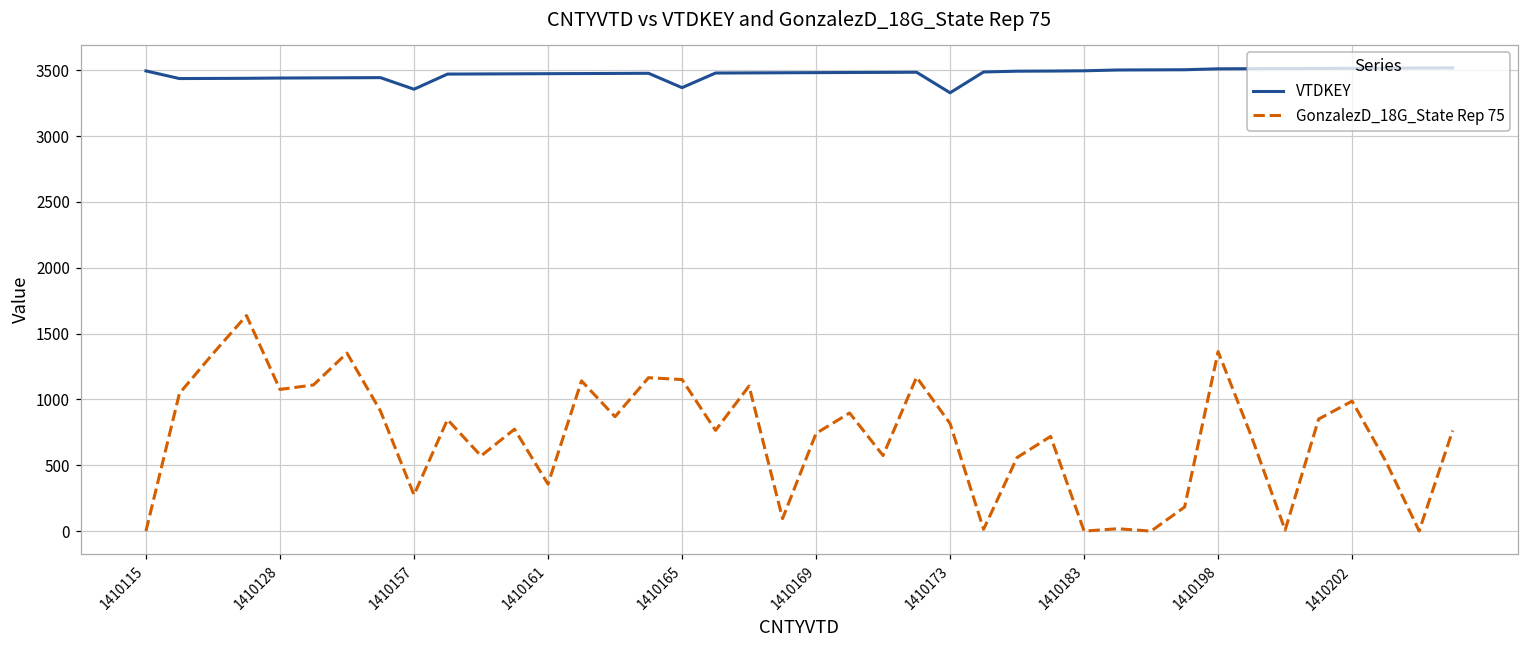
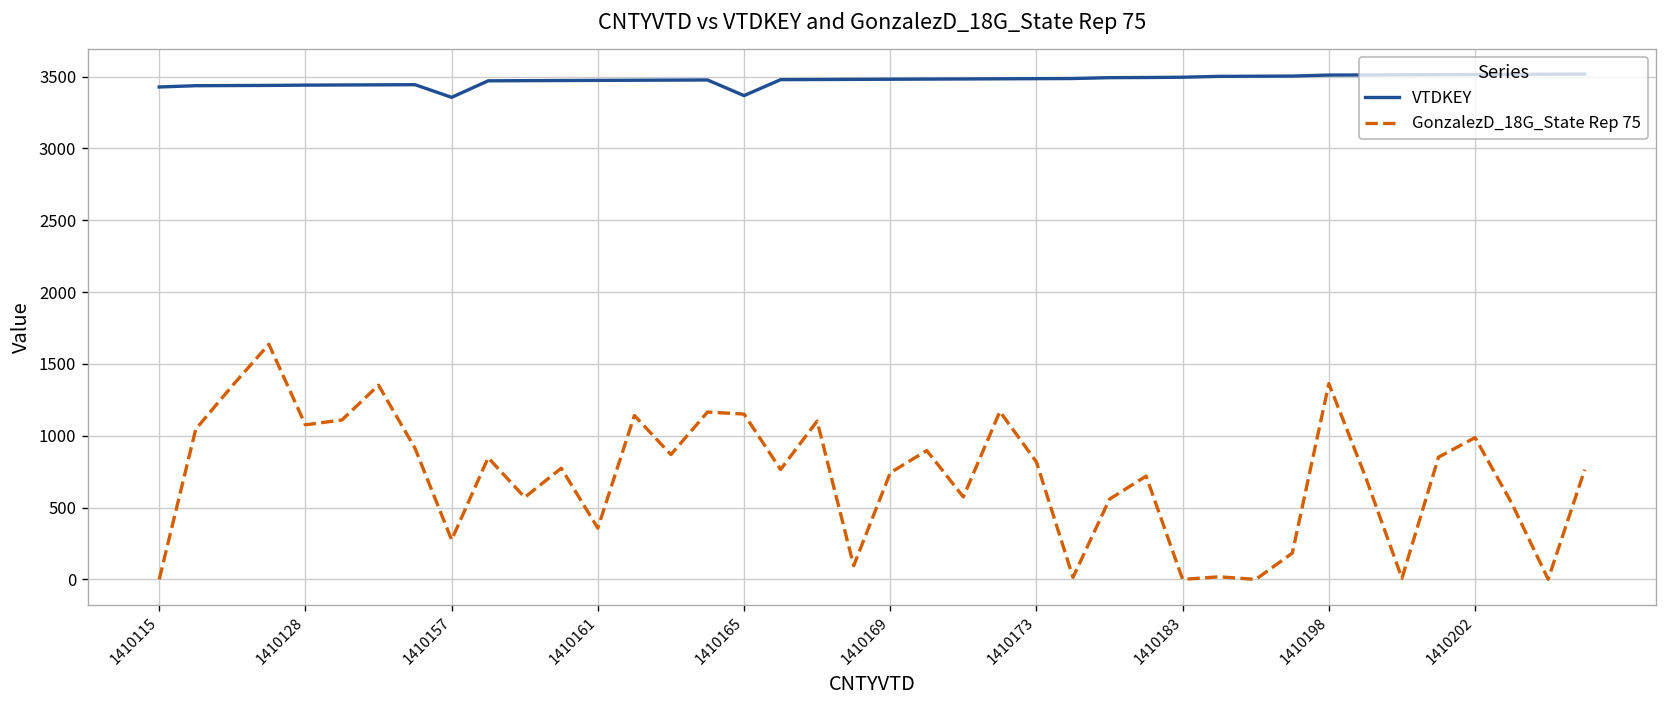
VTDKEY, 1410115: 3500 -> 3430
VTDKEY, 1410173: 3330 -> 3490
